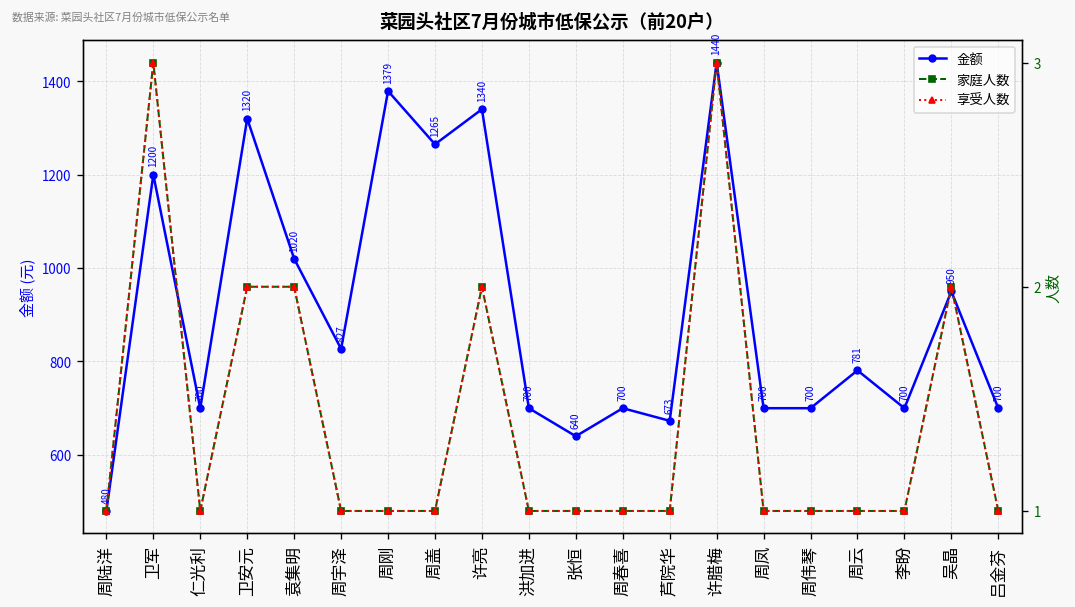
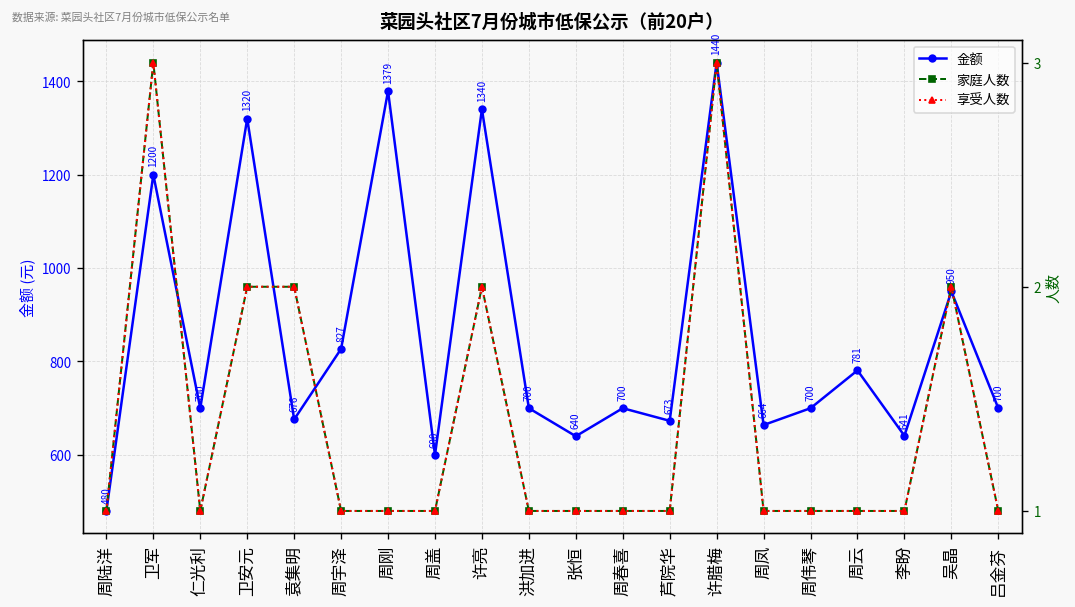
金额, 袁集明: 1020 -> 676
金额, 周盖: 1265 -> 600
金额, 周凤: 700 -> 664
金额, 李盼: 700 -> 641
